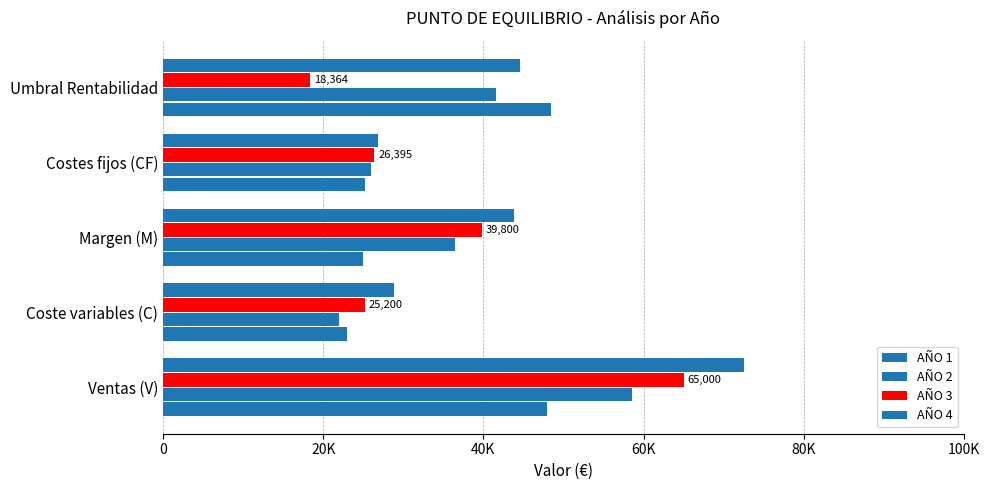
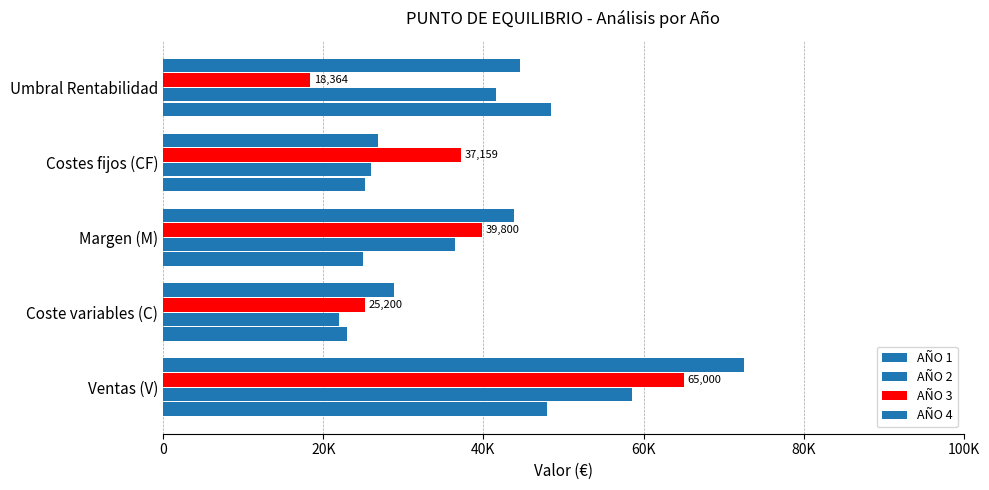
AÑO 3, Costes fijos (CF): 26,395 -> 37,159
